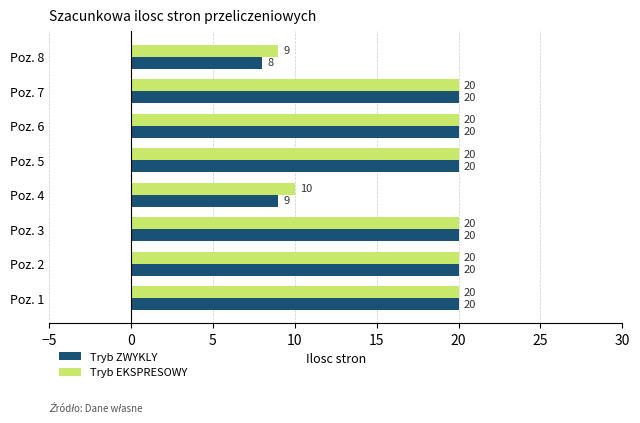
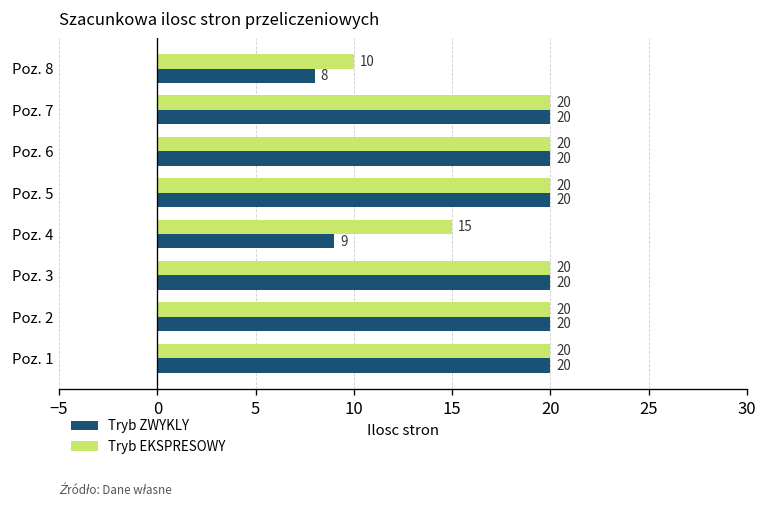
Tryb EKSPRESOWY, Poz. 8: 9 -> 10
Tryb EKSPRESOWY, Poz. 4: 10 -> 15
